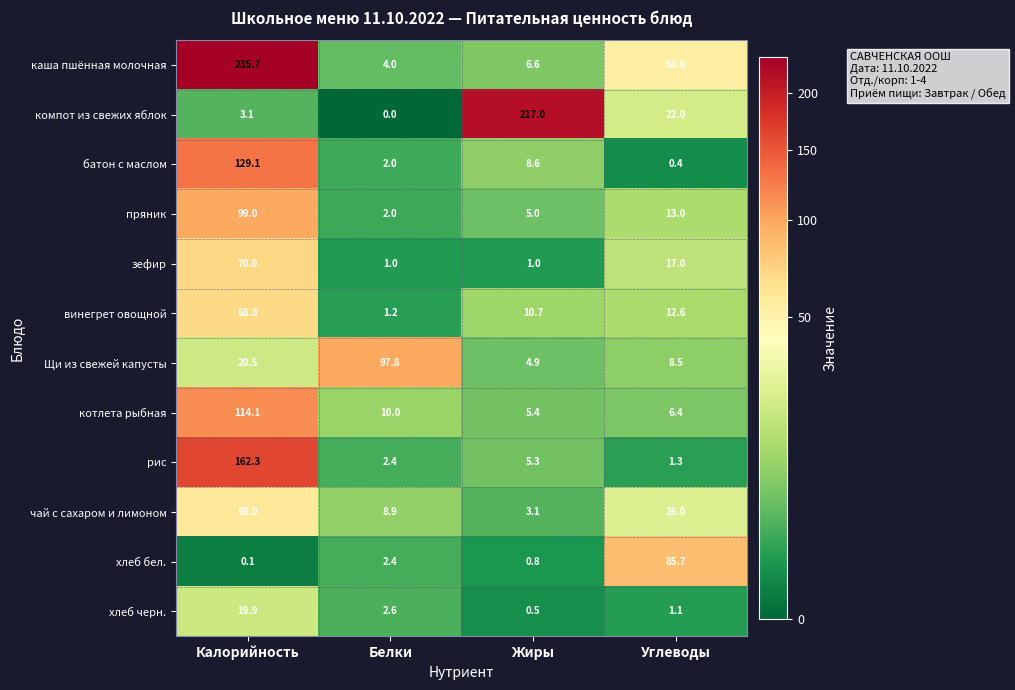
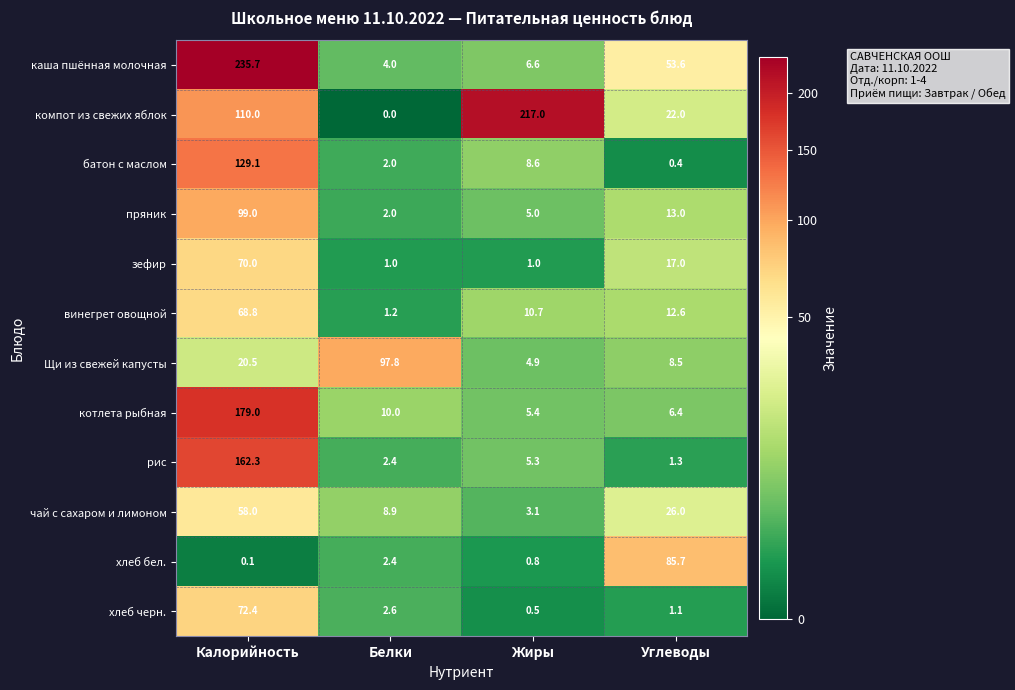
компот из свежих яблок, Калорийность: 3.1 -> 110.0
котлета рыбная, Калорийность: 114.1 -> 179.0
хлеб черн., Калорийность: 19.9 -> 72.4
